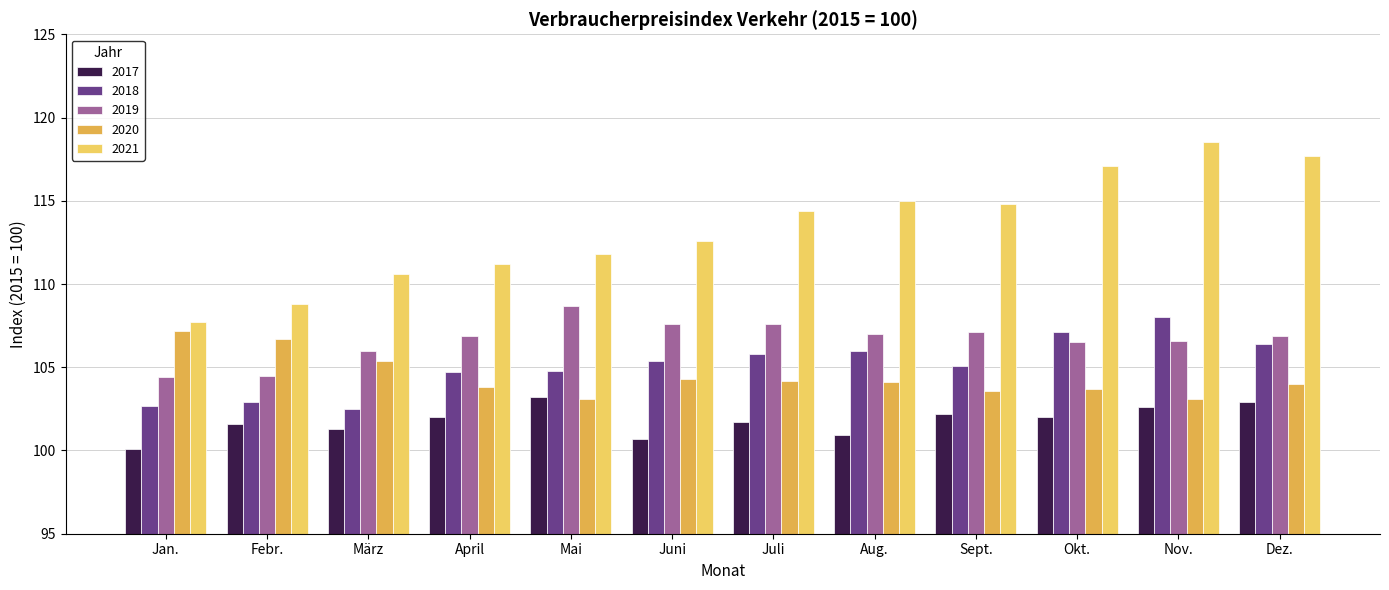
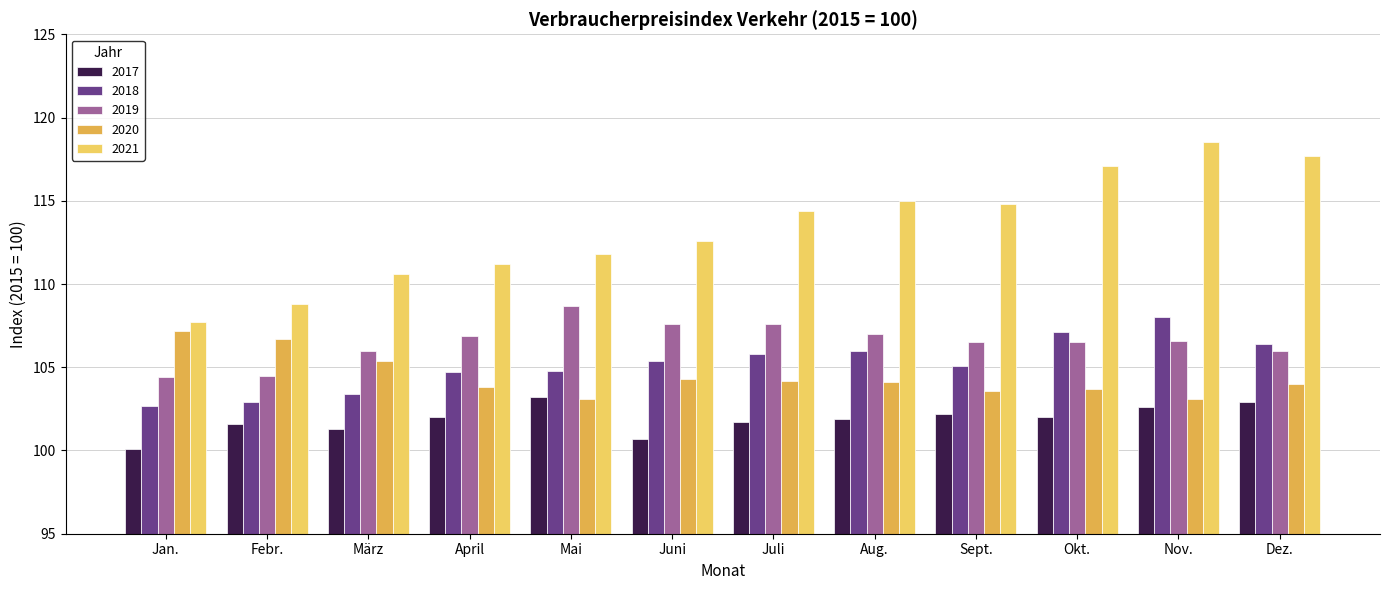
2018, März: 102.5 -> 103.4
2017, Aug.: 100.9 -> 101.9
2019, Sept.: 107.1 -> 106.5
2019, Dez.: 106.9 -> 106.0
